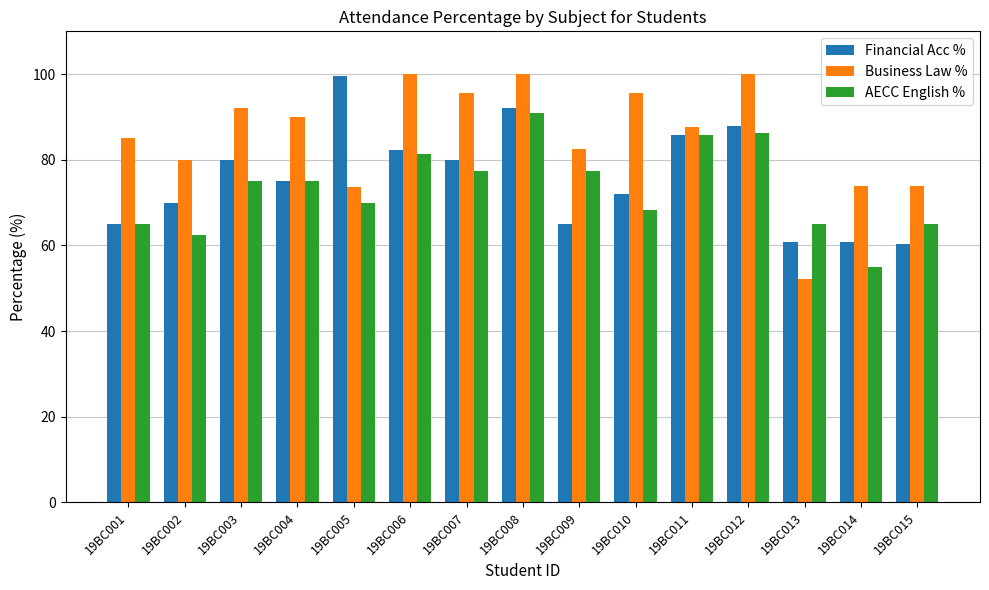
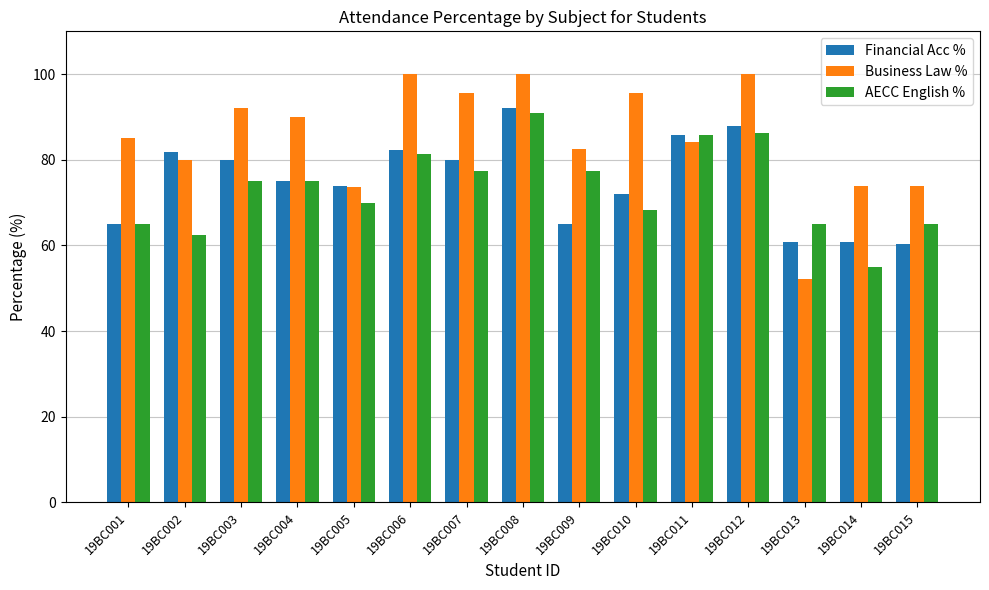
Financial Acc %, 19BC002: 70 -> 82
Financial Acc %, 19BC005: 100 -> 74
Business Law %, 19BC011: 88 -> 84
